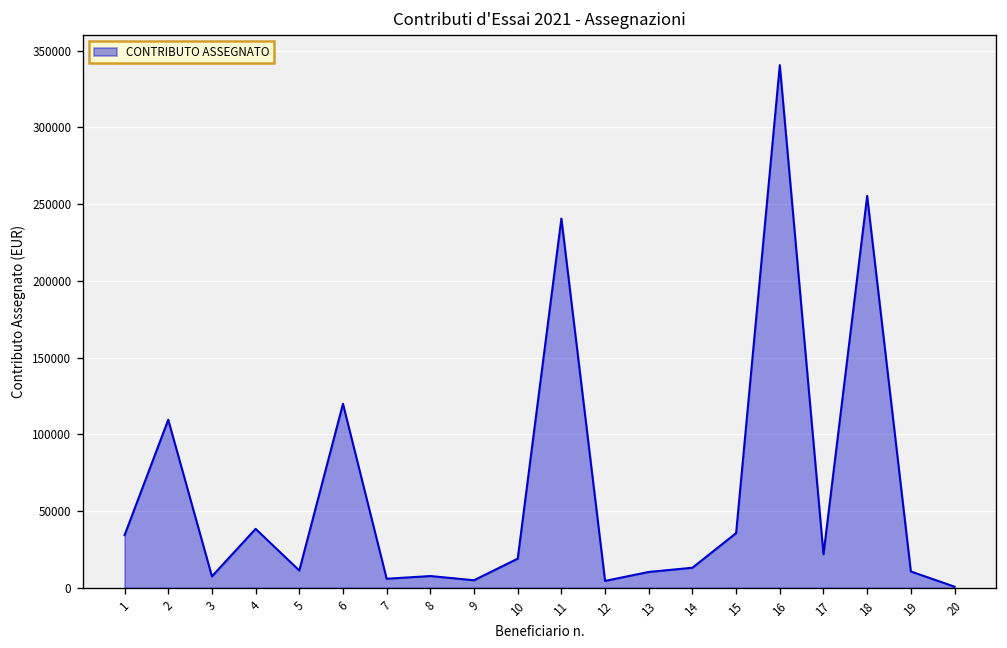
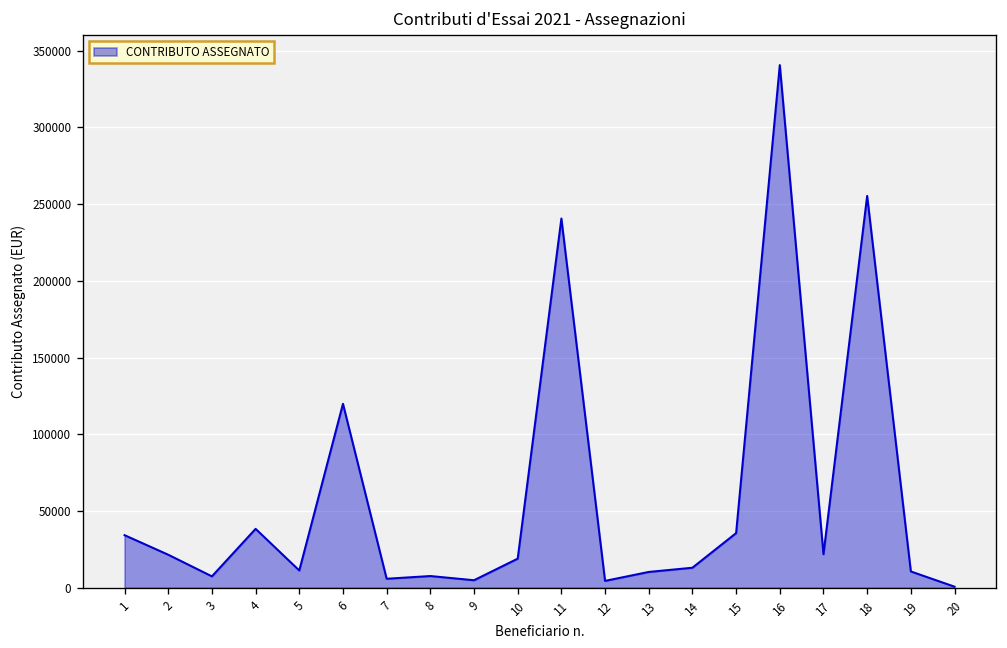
2: 110000 -> 22000
